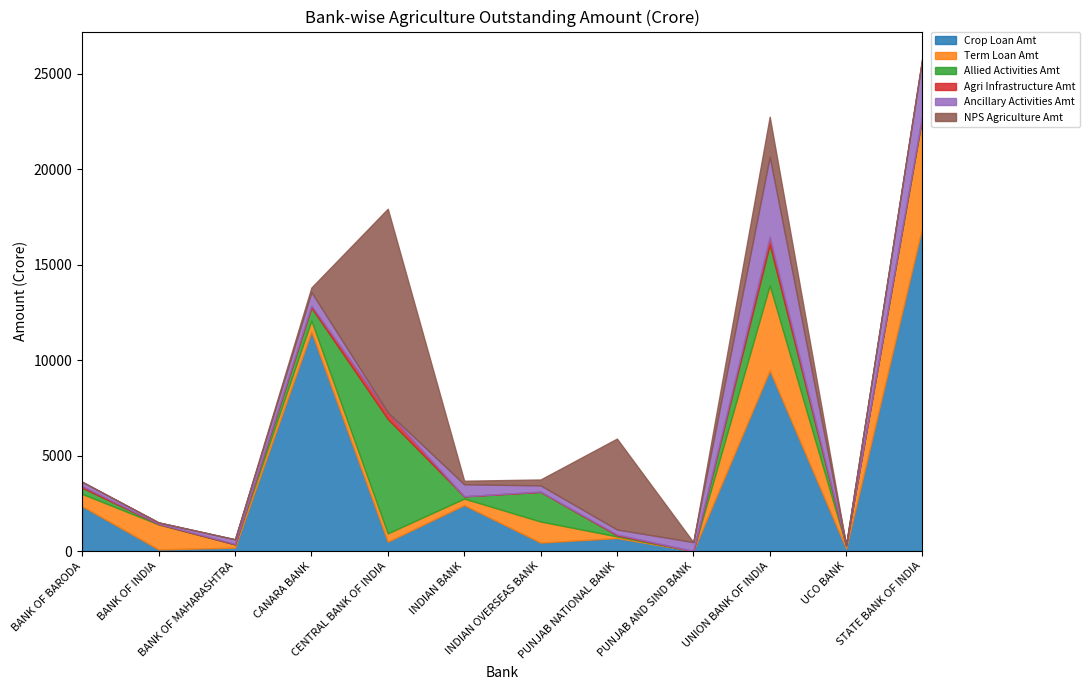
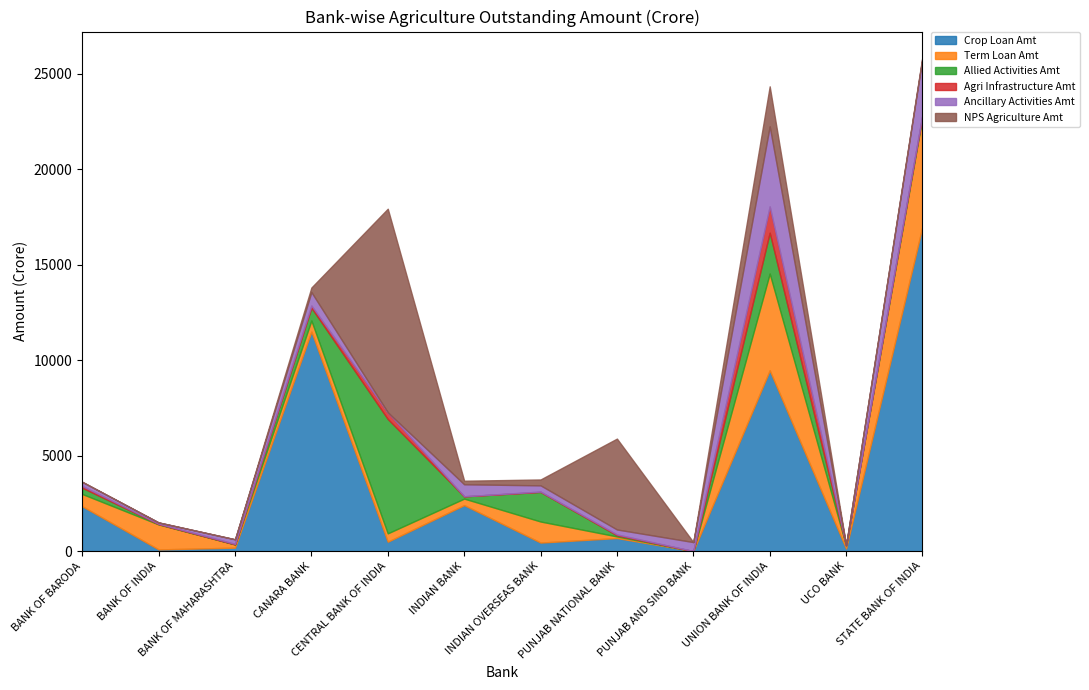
Term Loan Amt, UNION BANK OF INDIA: 4400 -> 5100
Agri Infrastructure Amt, UNION BANK OF INDIA: 400 -> 1400
